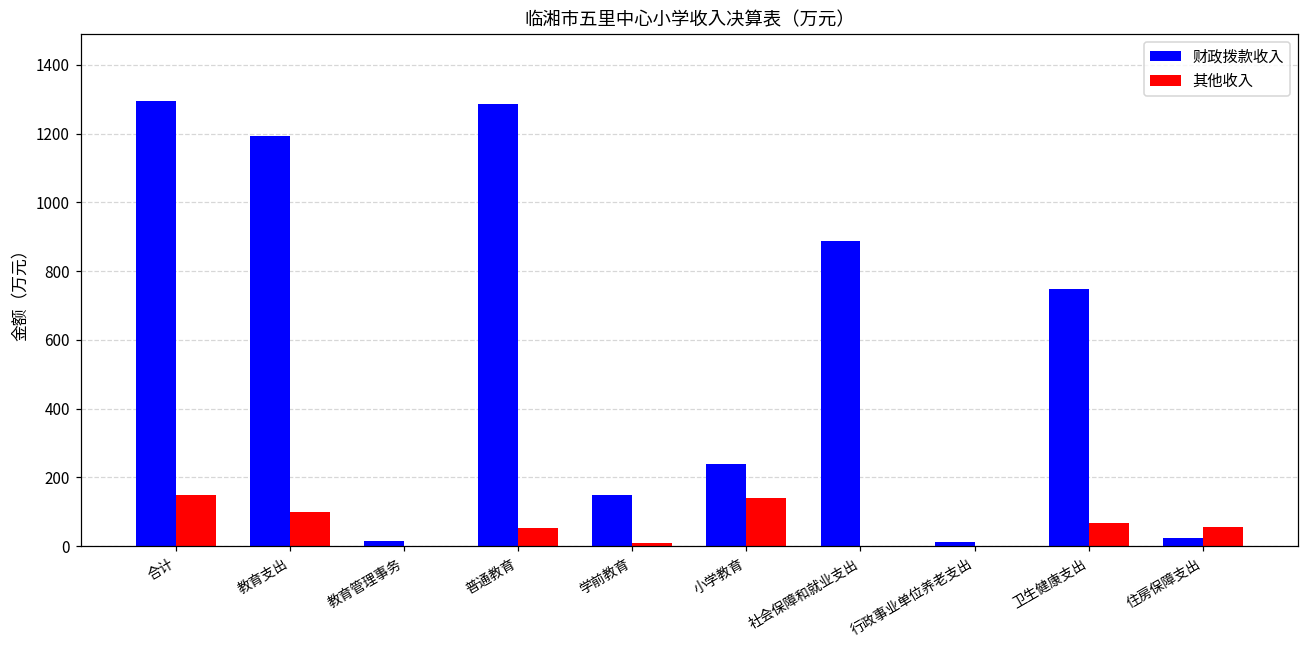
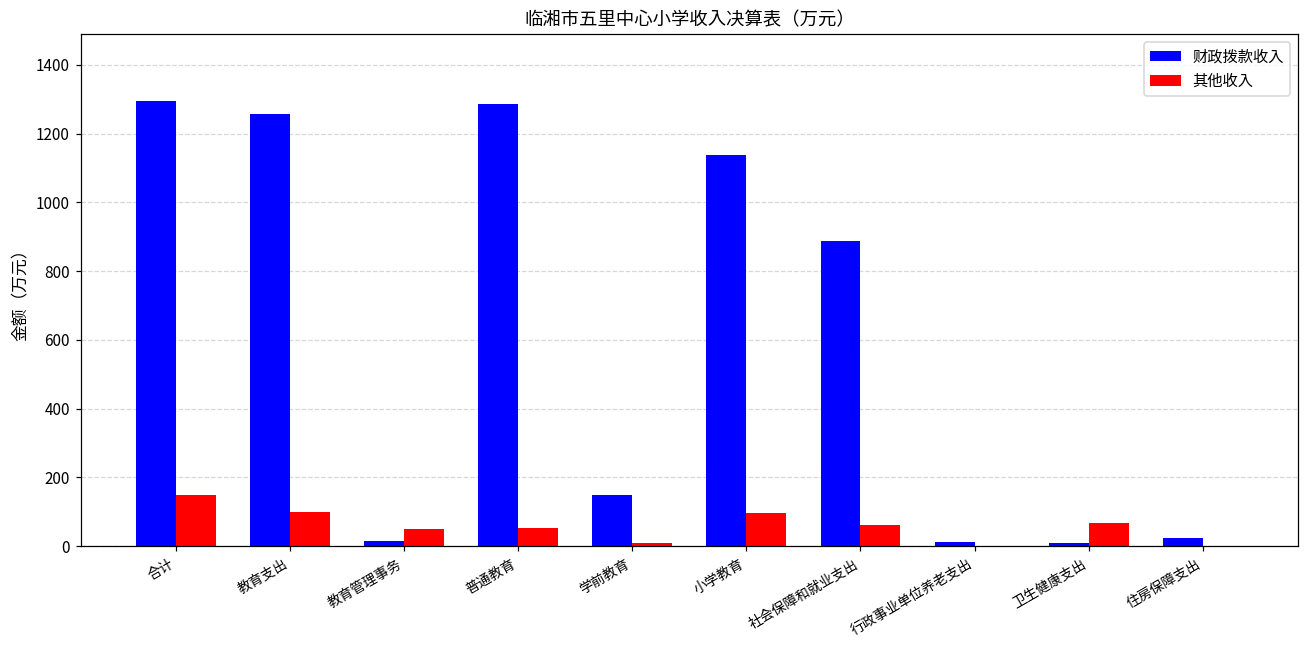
财政拨款收入, 教育支出: 1190 -> 1260
其他收入, 教育管理事务: 0 -> 50
财政拨款收入, 小学教育: 240 -> 1140
其他收入, 小学教育: 140 -> 100
其他收入, 社会保障和就业支出: 0 -> 60
财政拨款收入, 卫生健康支出: 750 -> 10
其他收入, 住房保障支出: 60 -> 0
